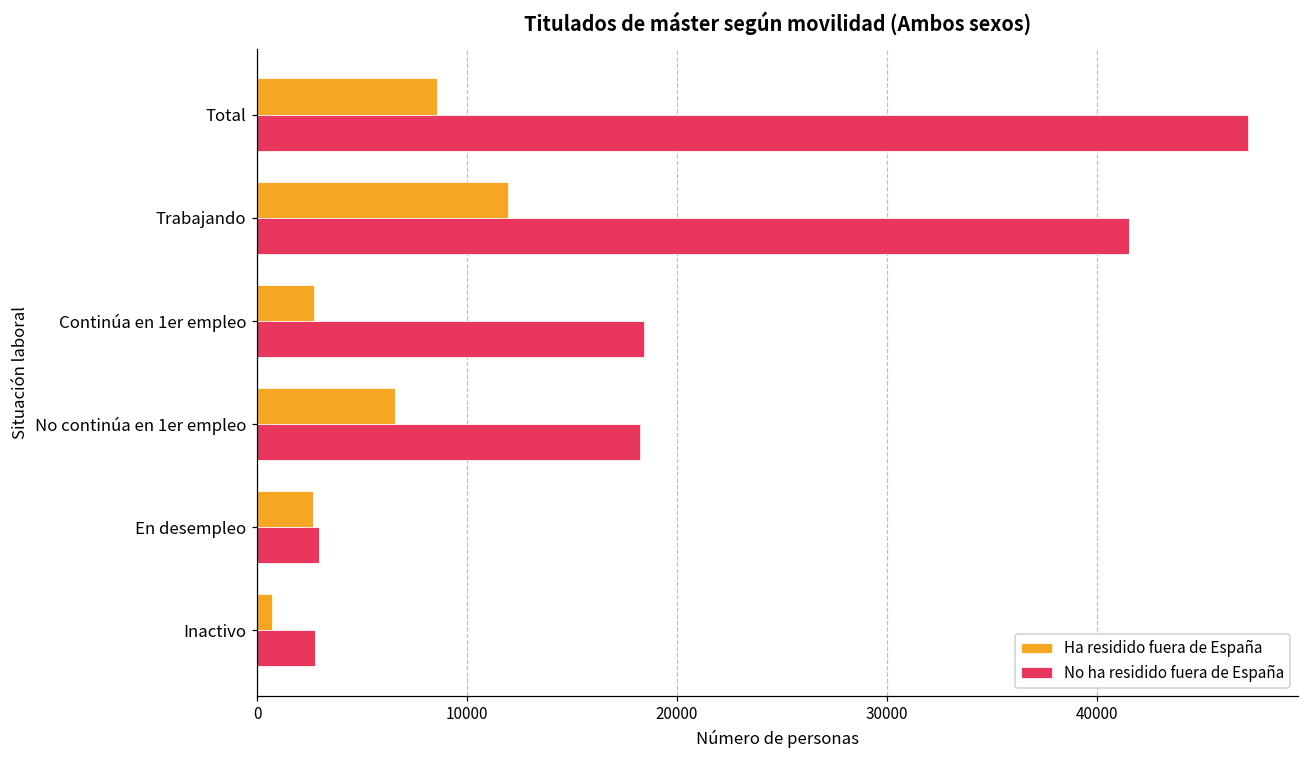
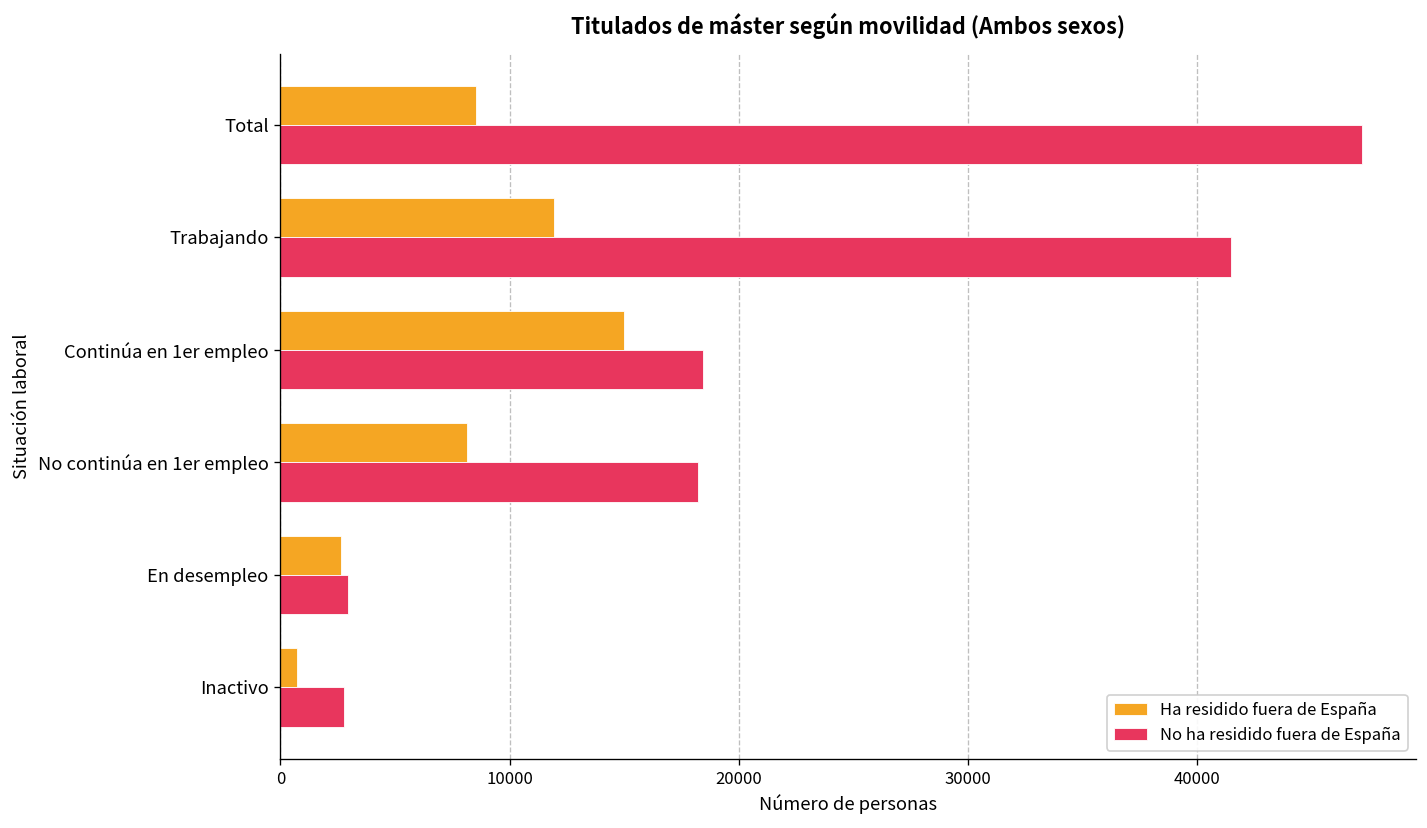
Ha residido fuera de España, Continúa en 1er empleo: 2700 -> 15000
Ha residido fuera de España, No continúa en 1er empleo: 6600 -> 8200
